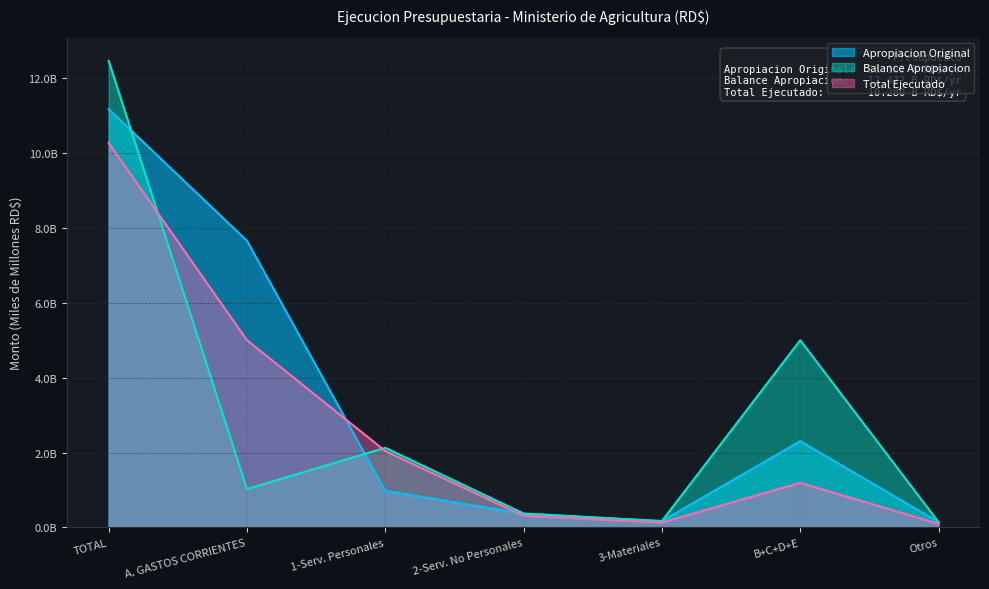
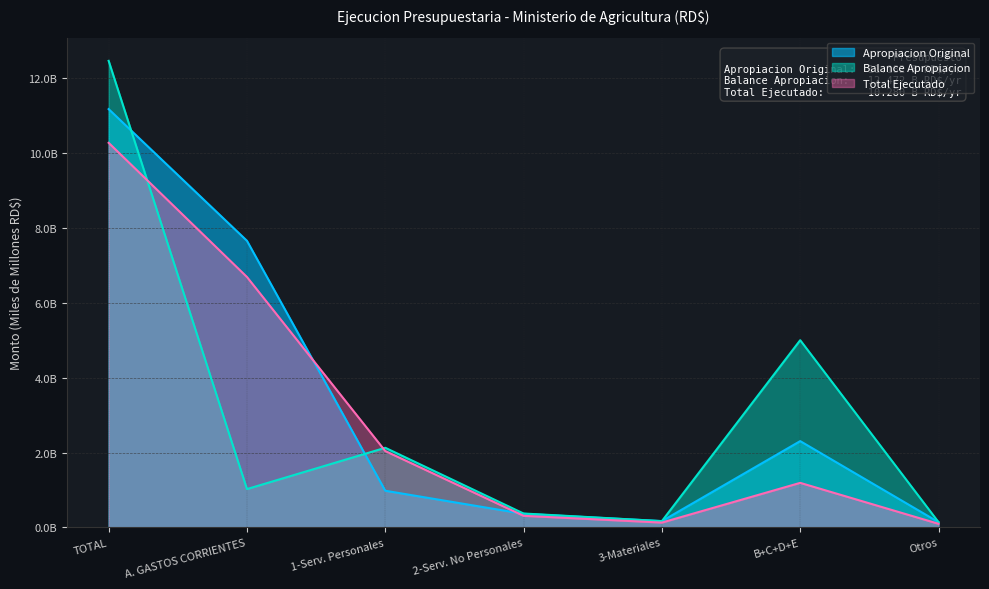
Total Ejecutado, A. GASTOS CORRIENTES: 5000000000 -> 6700000000
